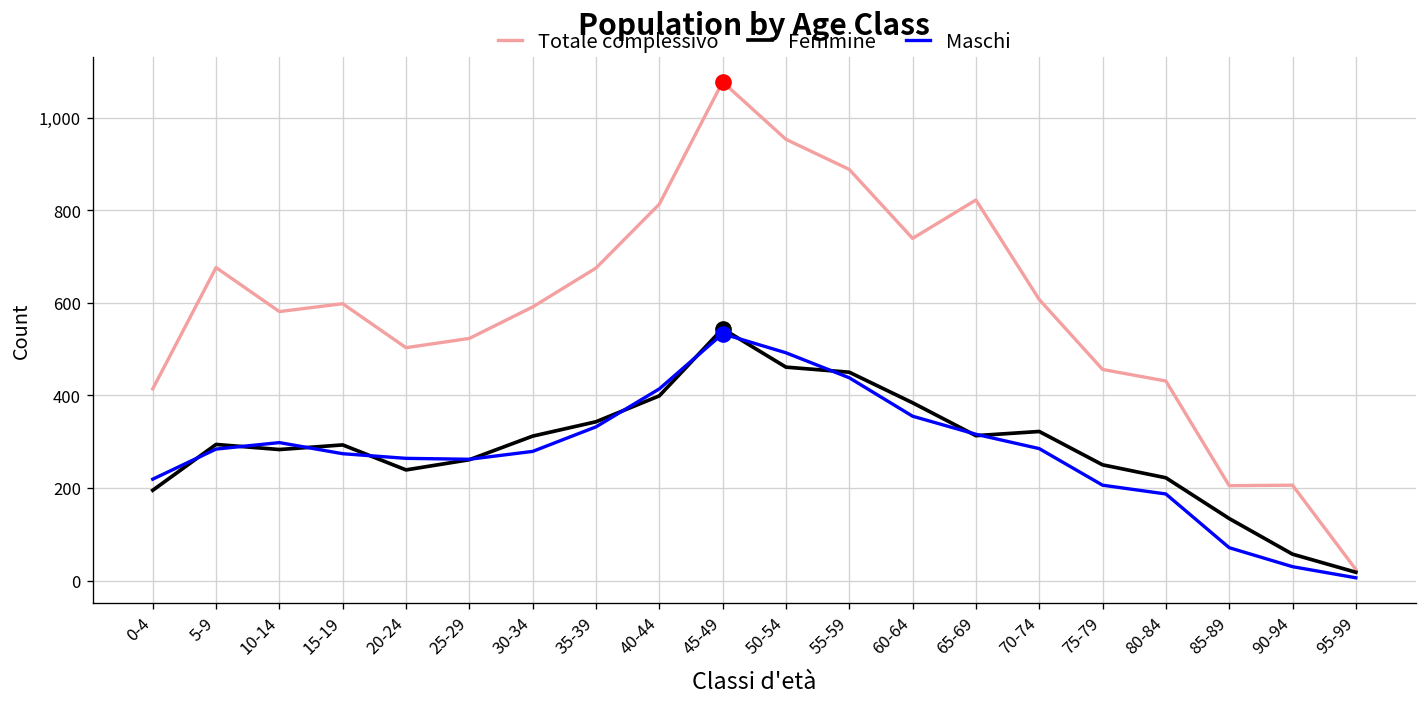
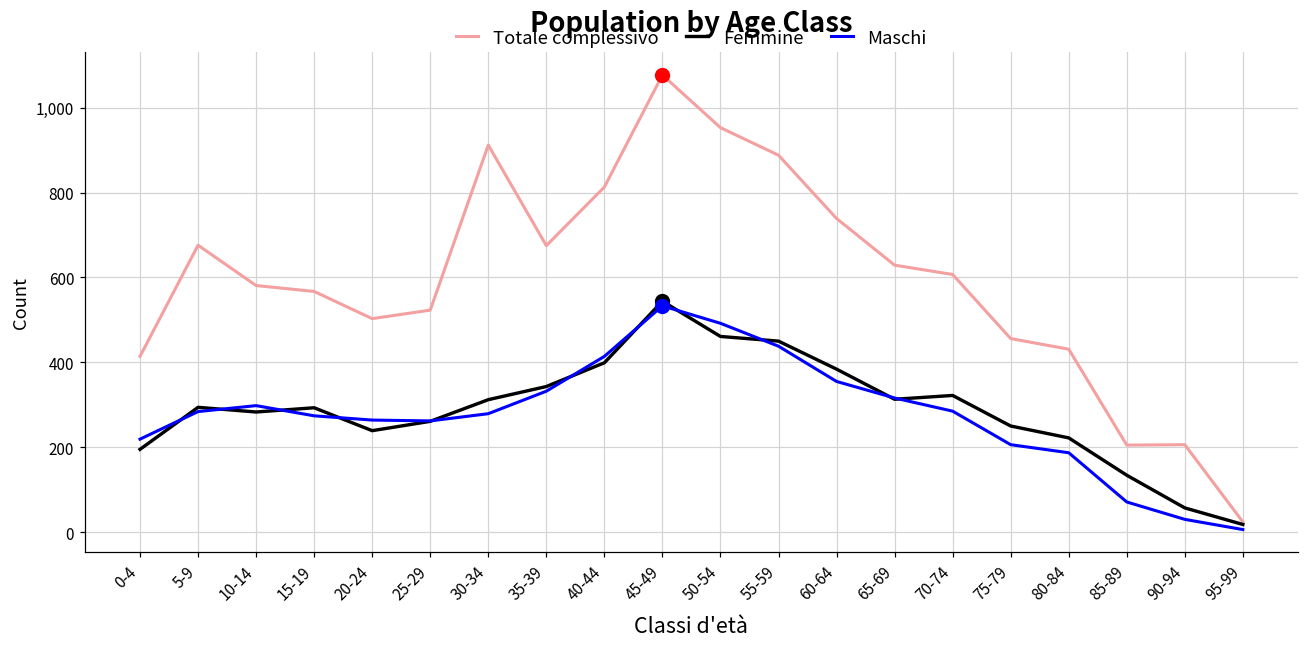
Totale complessivo, 15-19: 600 -> 570
Totale complessivo, 30-34: 590 -> 910
Totale complessivo, 65-69: 820 -> 630
